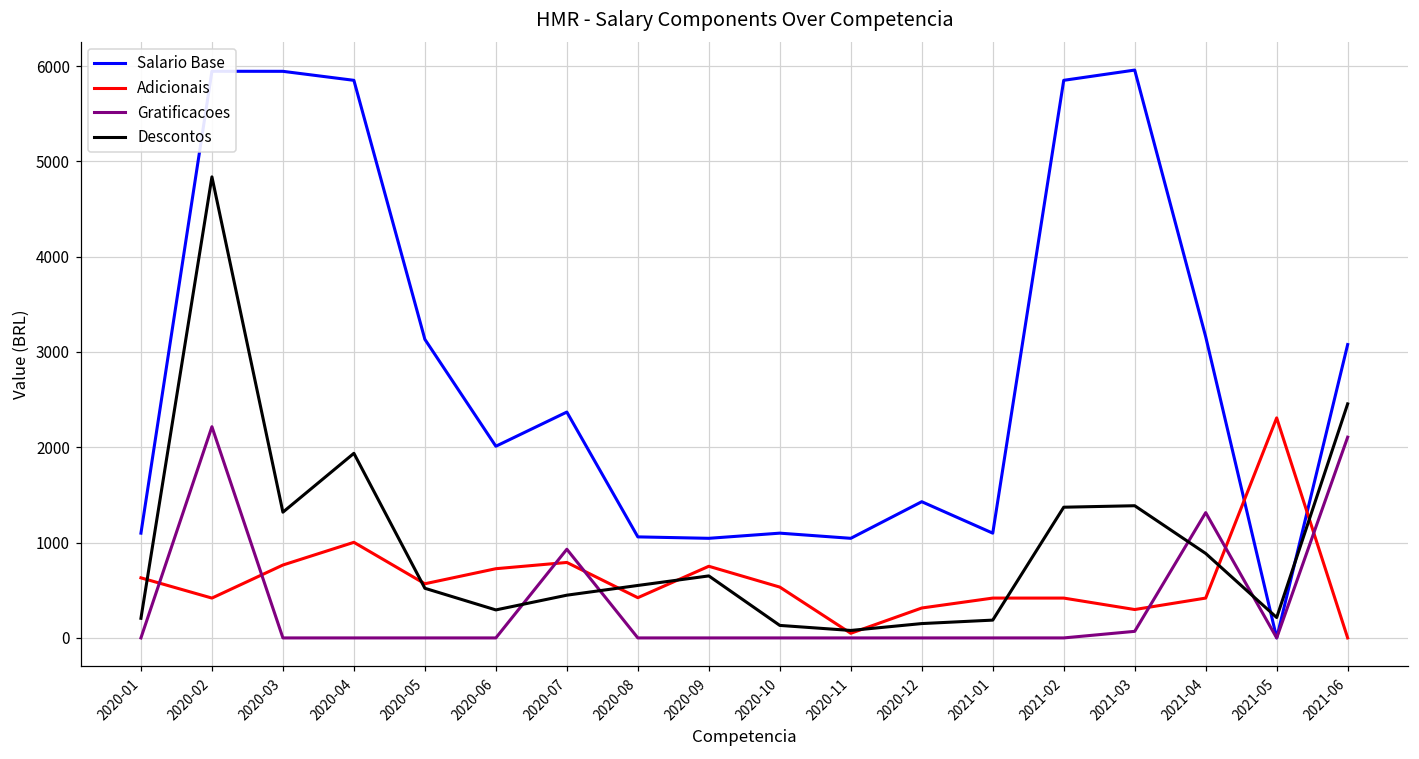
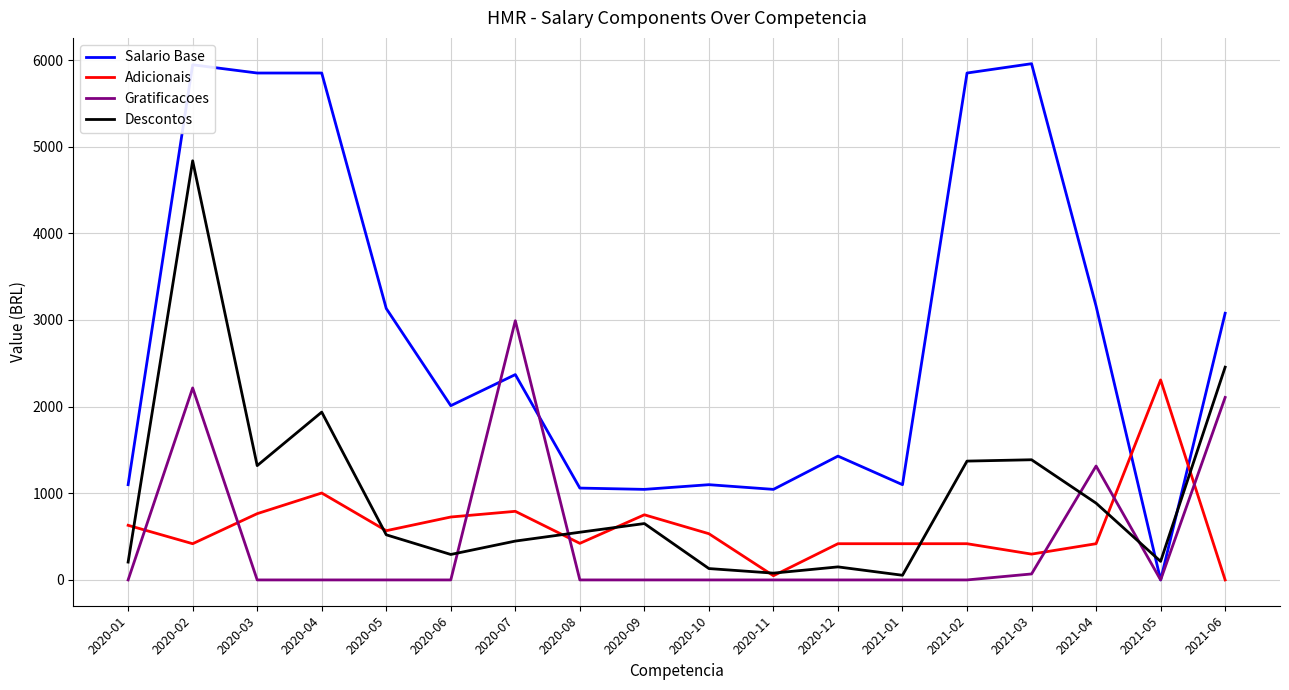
Salario Base, 2020-03: 5940 -> 5850
Gratificacoes, 2020-07: 900 -> 3000
Adicionais, 2020-12: 300 -> 400
Descontos, 2021-01: 200 -> 100
